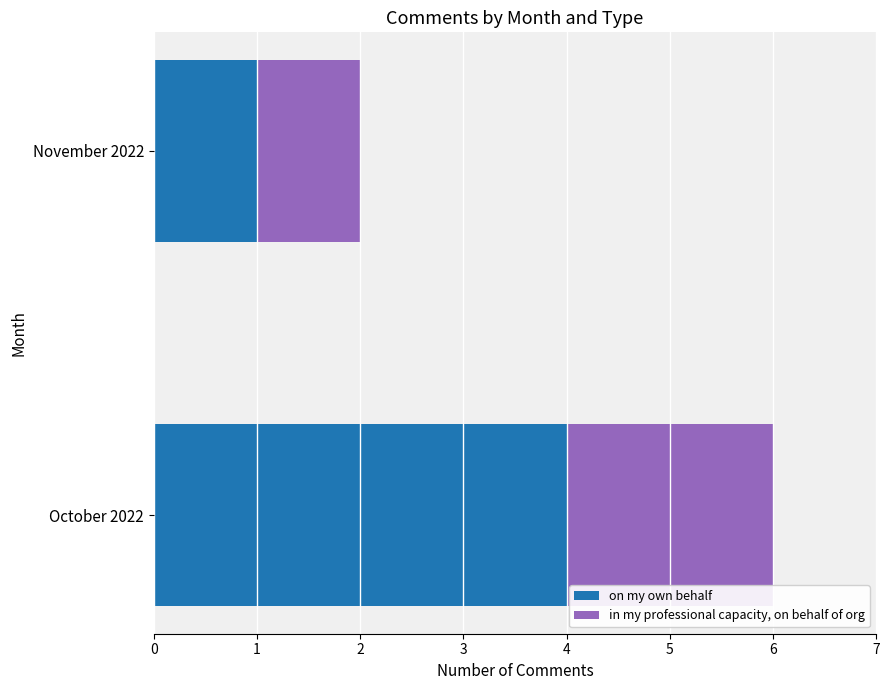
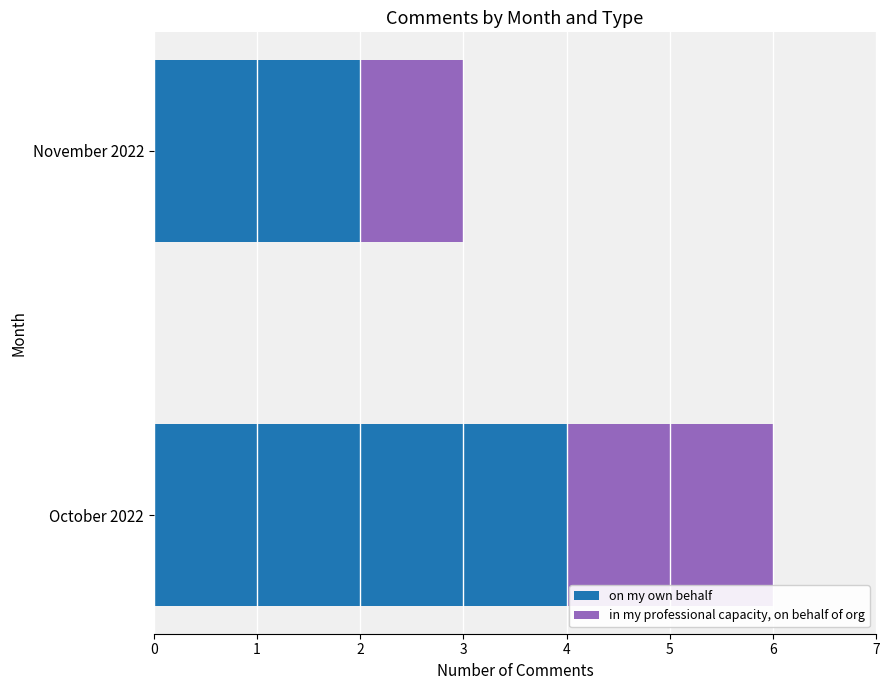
on my own behalf, November 2022: 1 -> 2
